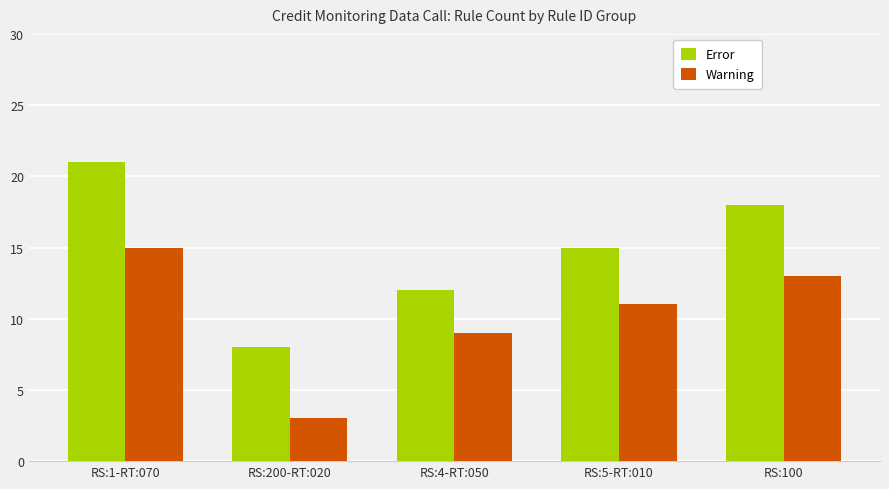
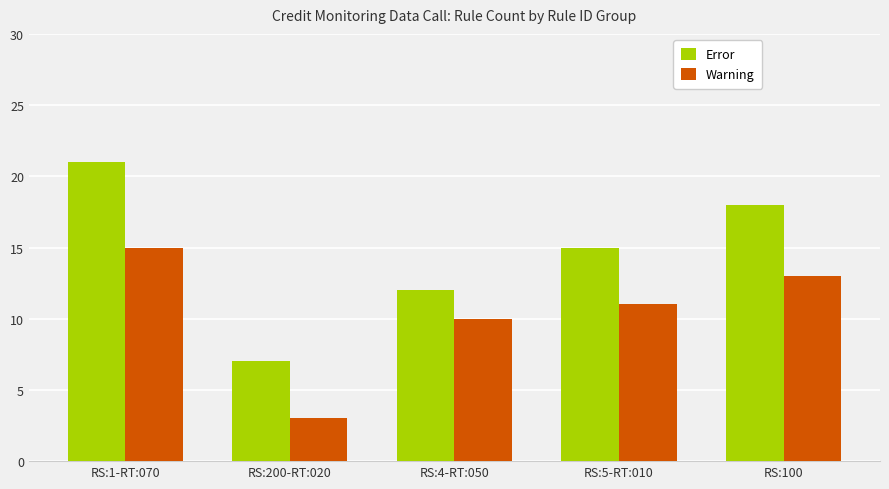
Error, RS:200-RT:020: 8 -> 7
Warning, RS:4-RT:050: 9 -> 10
